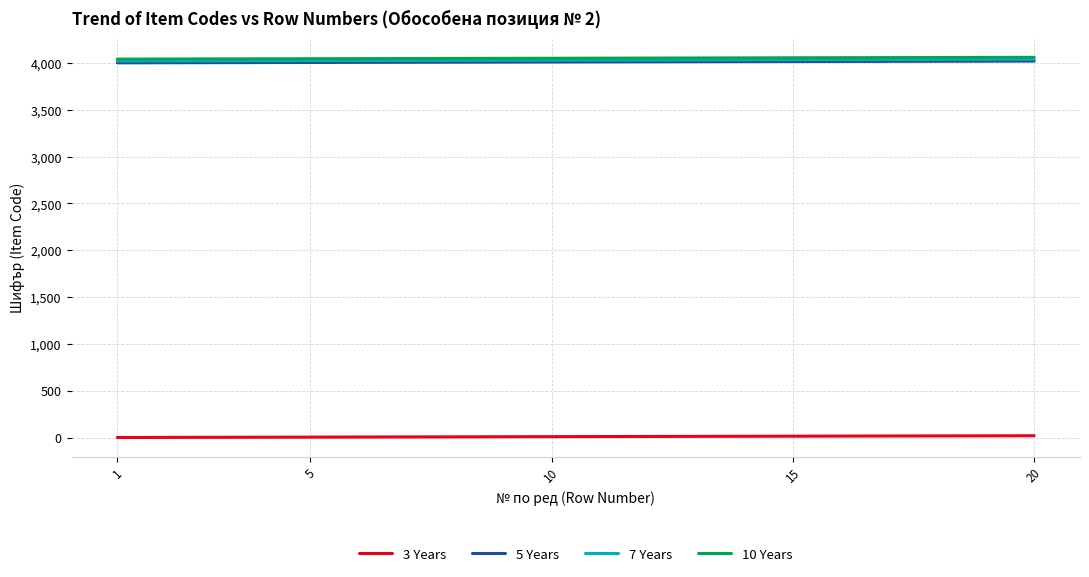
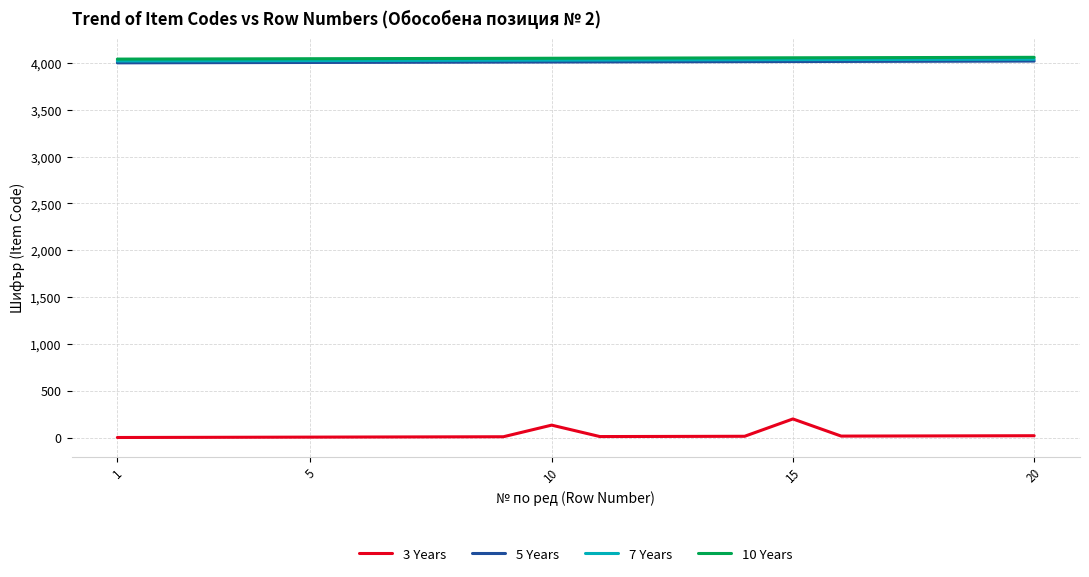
3 Years, 10: 0 -> 100
3 Years, 15: 0 -> 200
